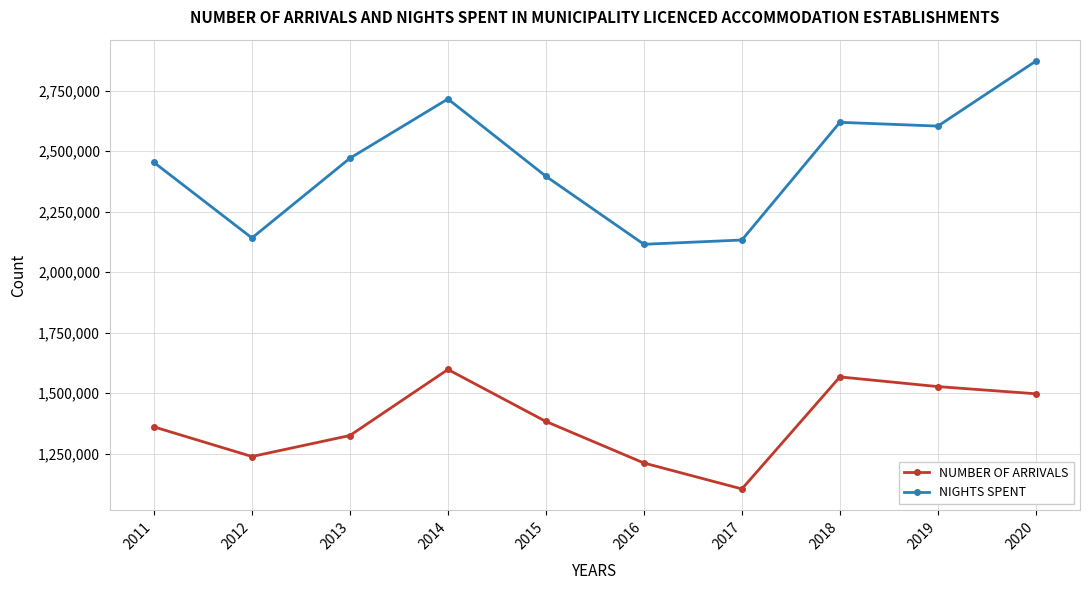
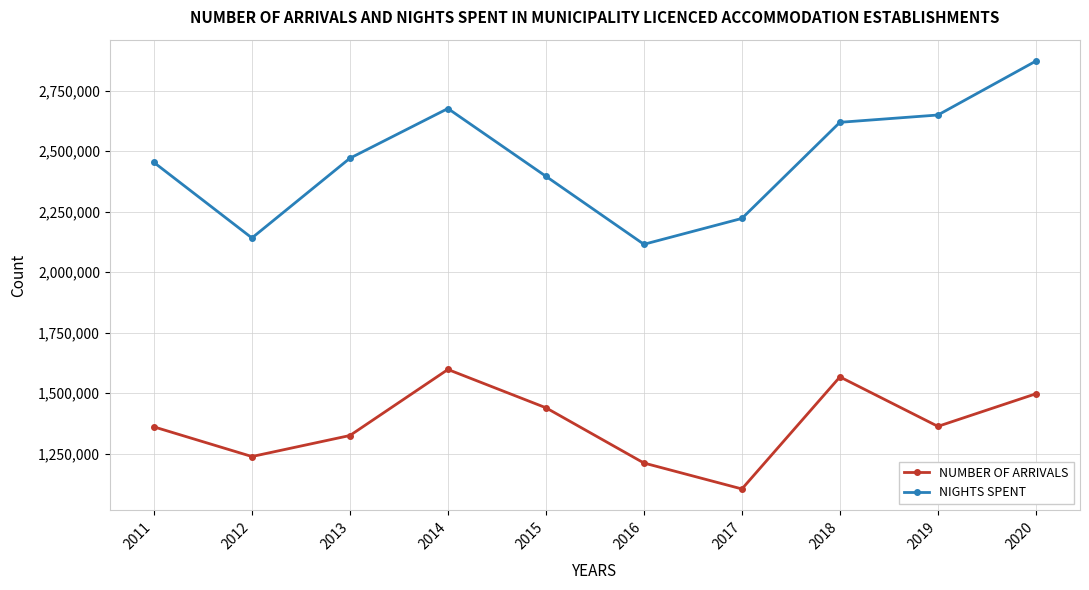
NIGHTS SPENT, 2014: 2,720,000 -> 2,680,000
NUMBER OF ARRIVALS, 2015: 1,380,000 -> 1,440,000
NIGHTS SPENT, 2017: 2,130,000 -> 2,220,000
NUMBER OF ARRIVALS, 2019: 1,530,000 -> 1,360,000
NIGHTS SPENT, 2019: 2,600,000 -> 2,650,000
